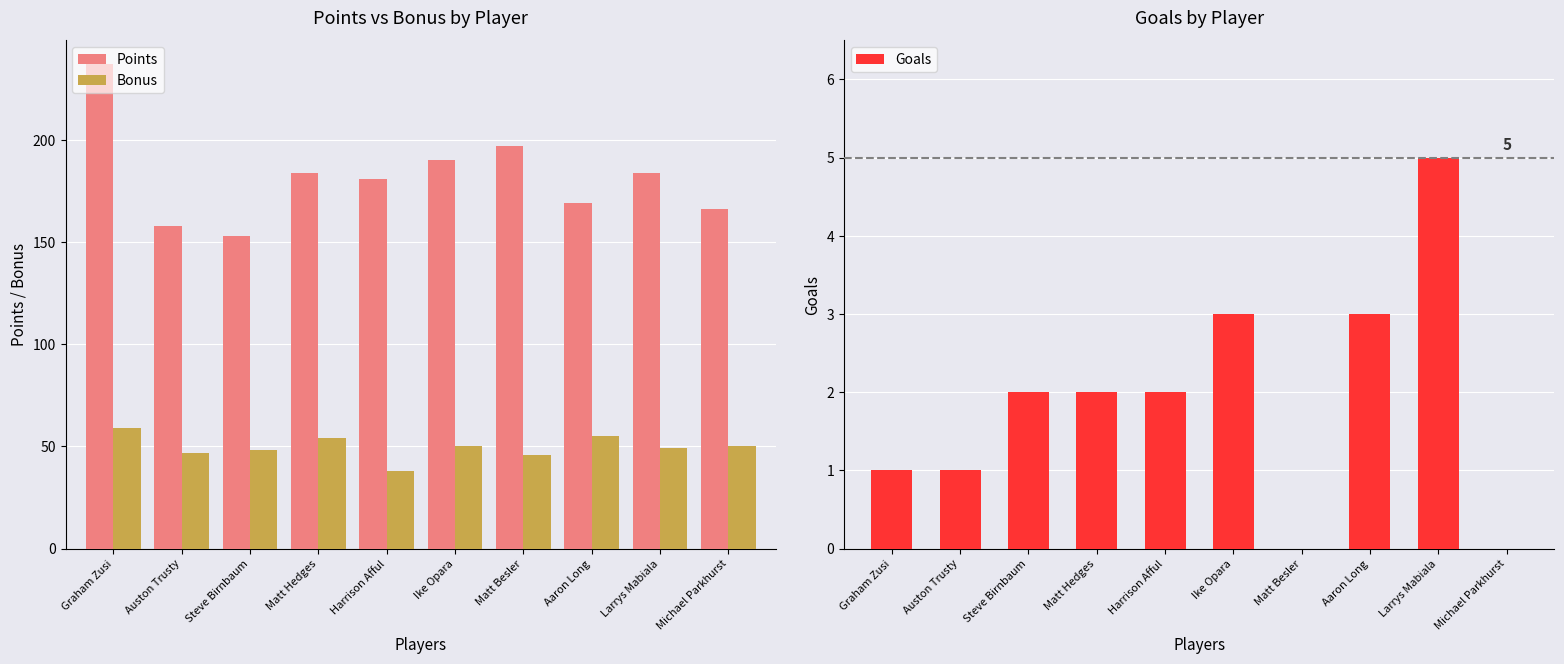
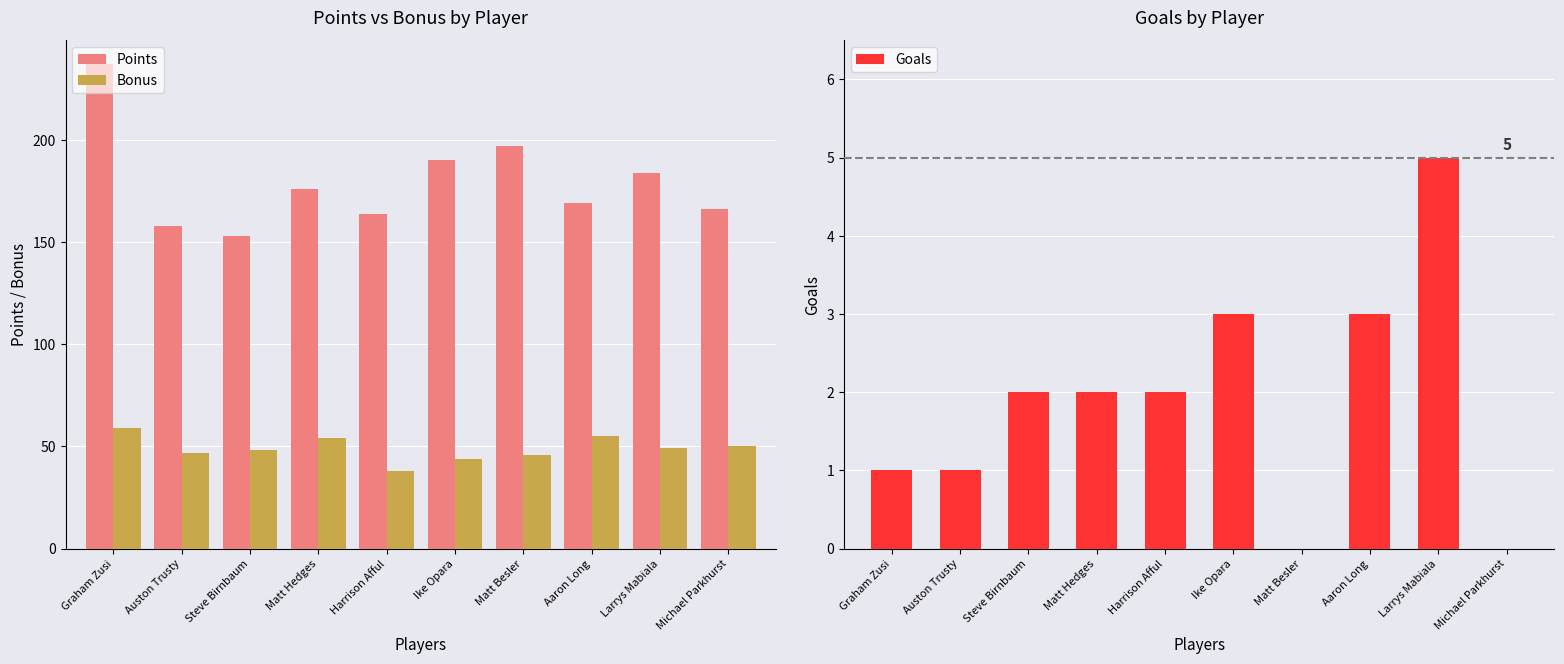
Points vs Bonus by Player, Points, Matt Hedges: 184 -> 176
Points vs Bonus by Player, Points, Harrison Afful: 181 -> 164
Points vs Bonus by Player, Bonus, Ike Opara: 50 -> 44
